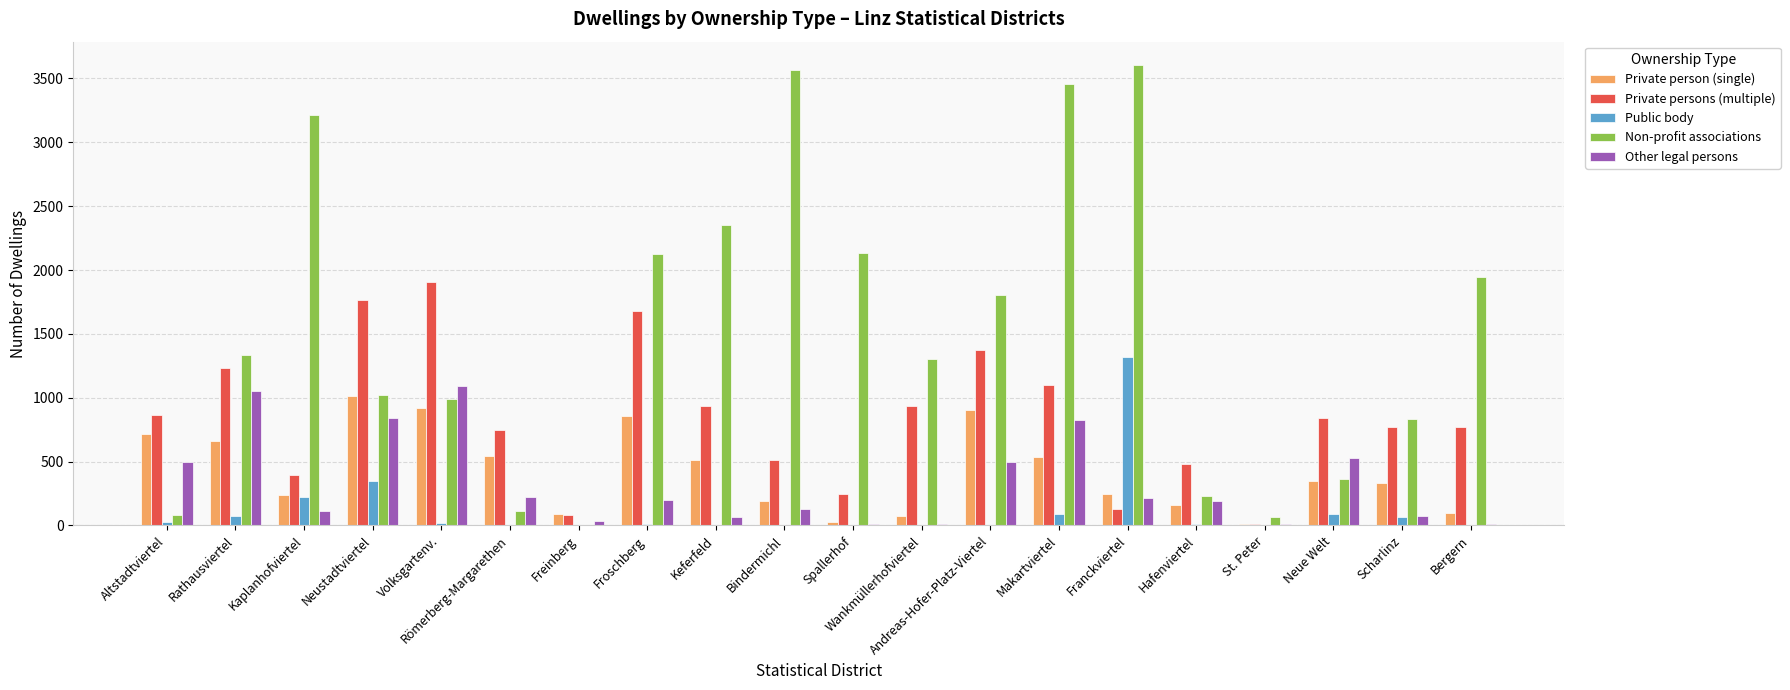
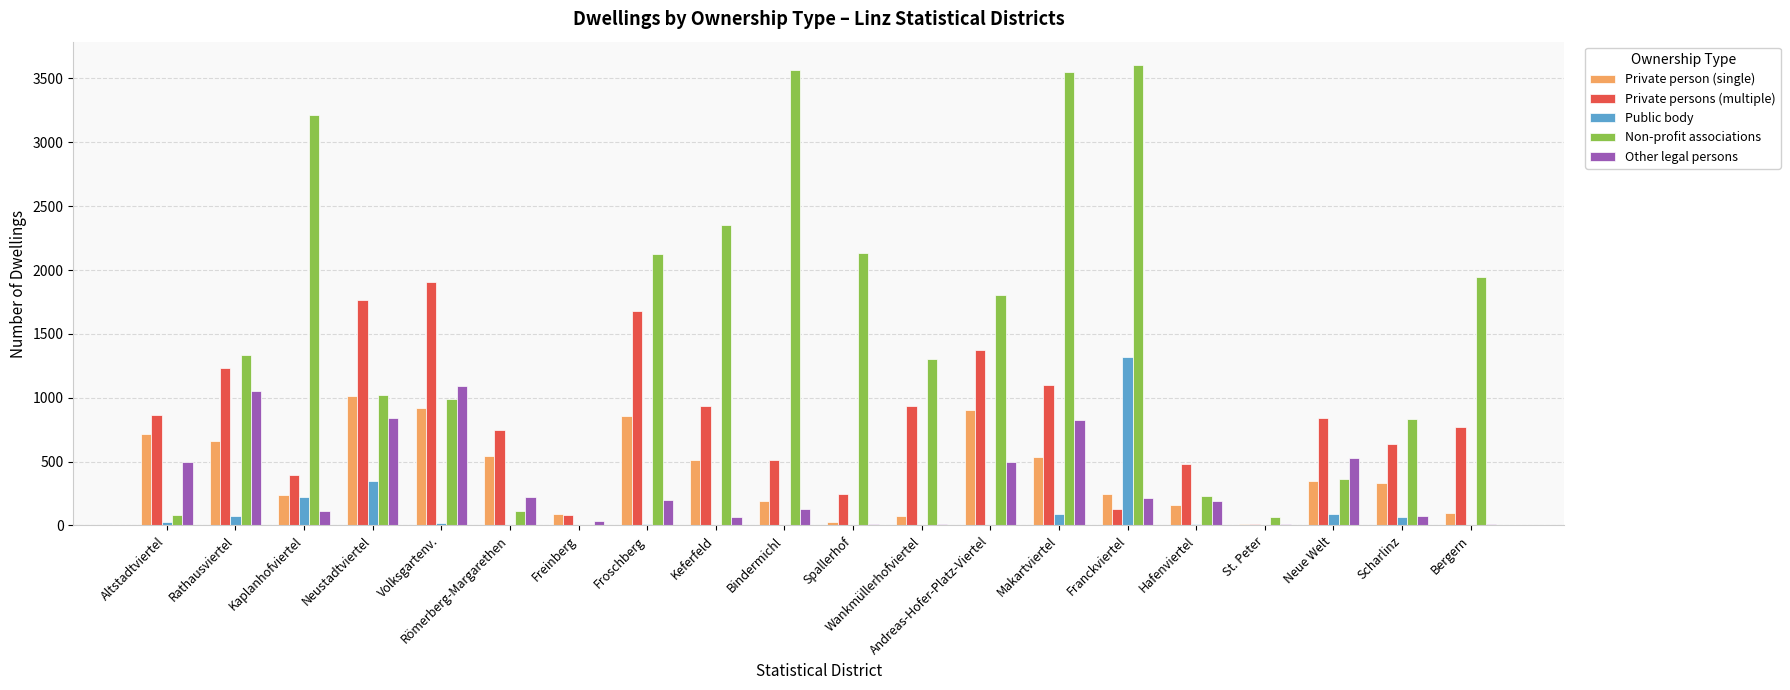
Non-profit associations, Makartviertel: 3460 -> 3550
Private persons (multiple), Scharlinz: 770 -> 640
